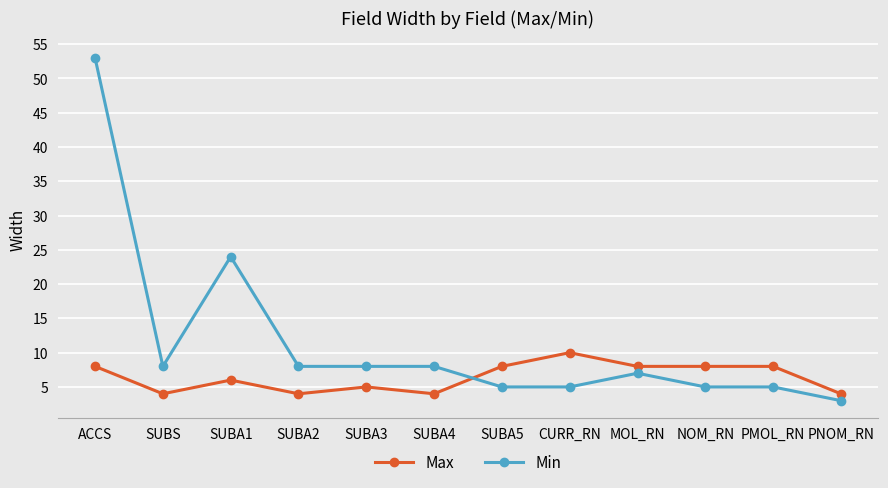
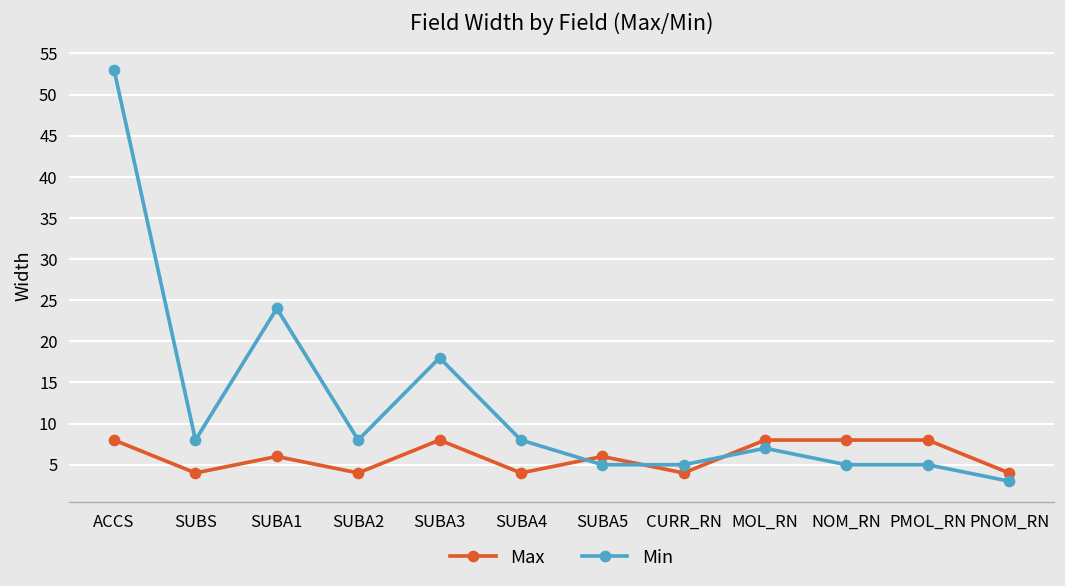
Max, SUBA3: 5 -> 8
Min, SUBA3: 8 -> 18
Max, SUBA5: 8 -> 6
Max, CURR_RN: 10 -> 4
